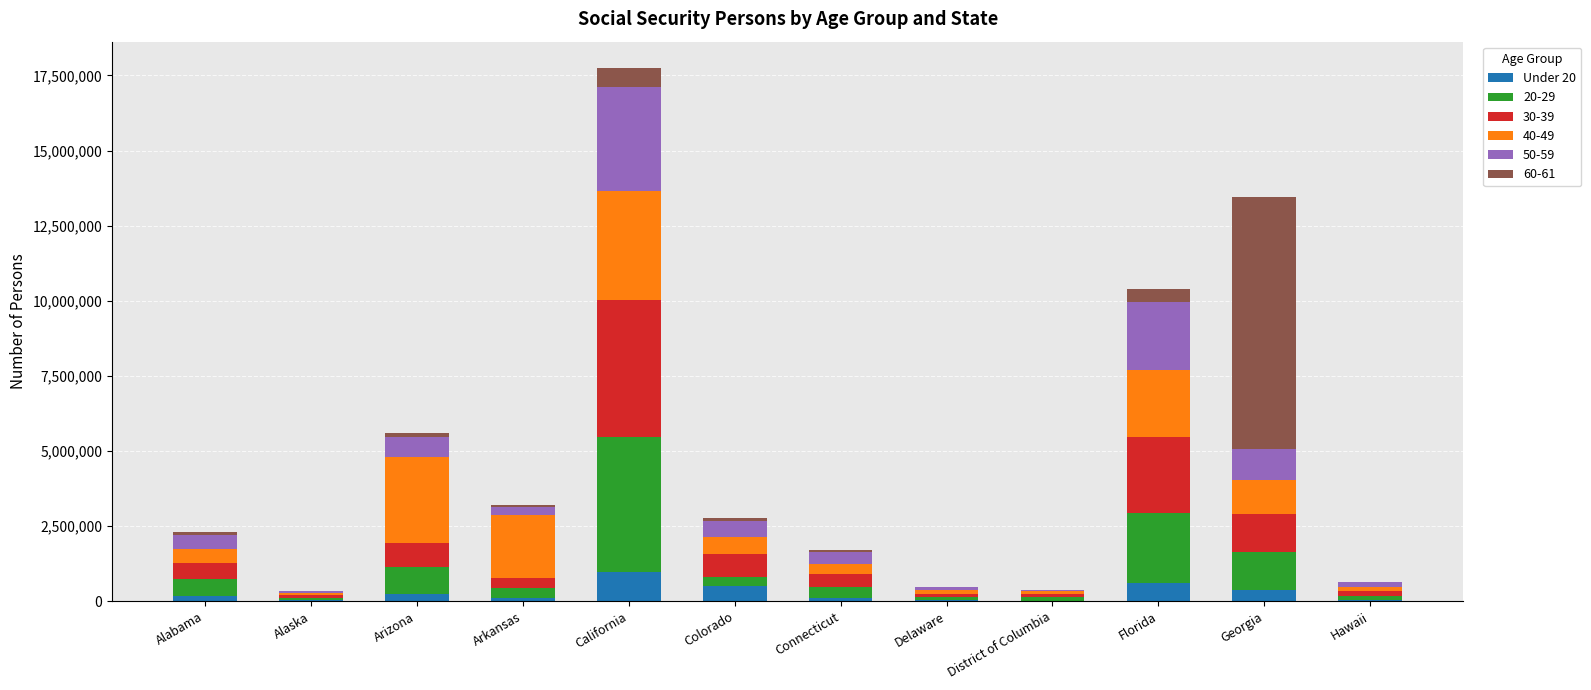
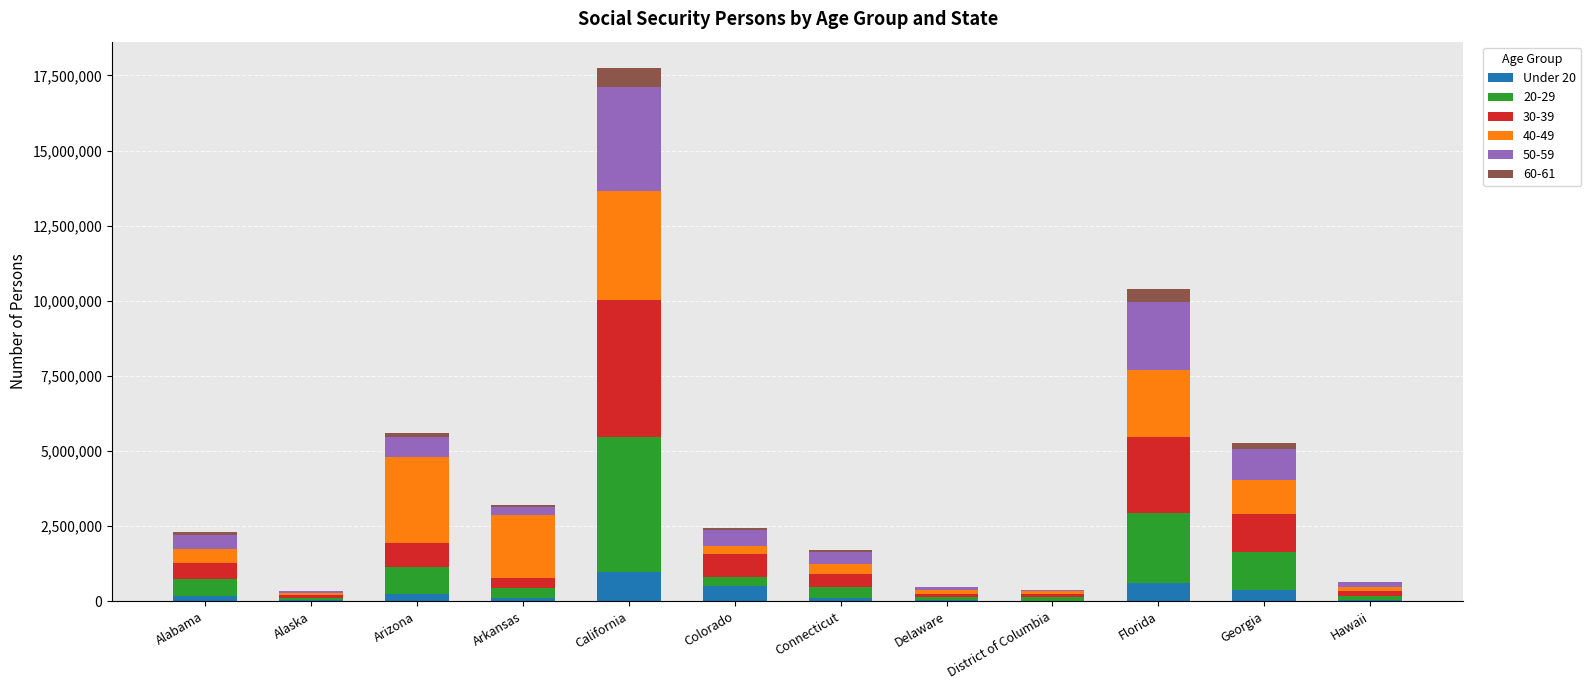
40-49, Colorado: 600,000 -> 300,000
60-61, Georgia: 8,400,000 -> 200,000
